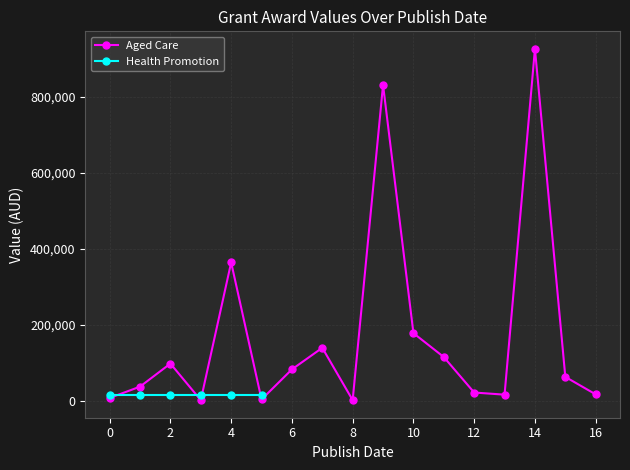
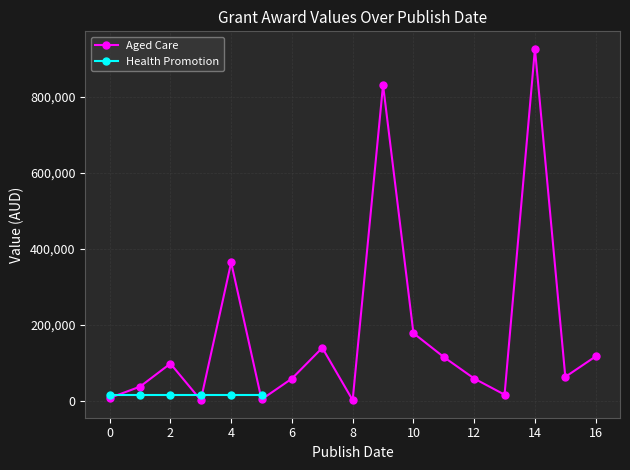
Aged Care, 6: 80,000 -> 60,000
Aged Care, 12: 20,000 -> 60,000
Aged Care, 16: 20,000 -> 120,000
